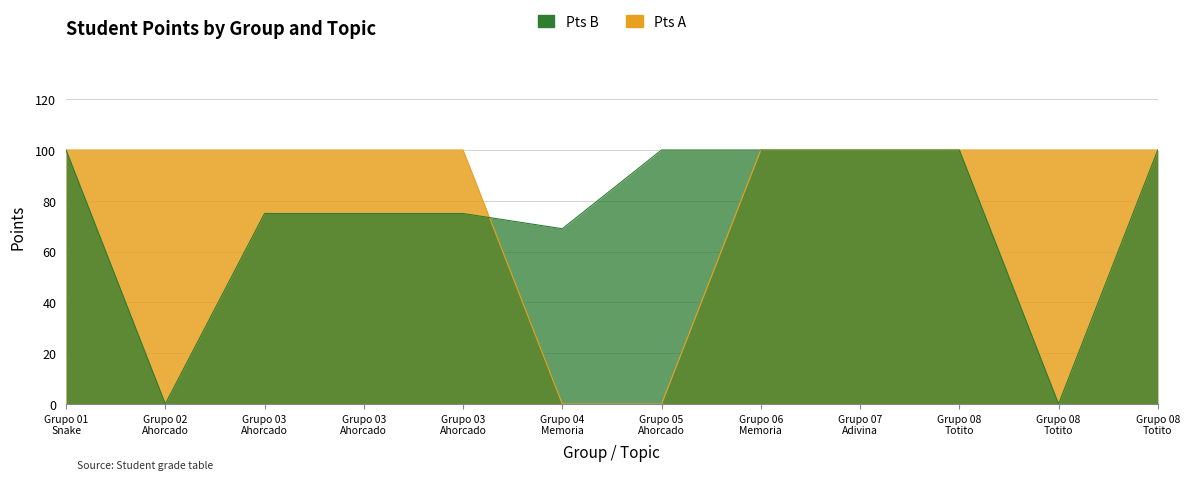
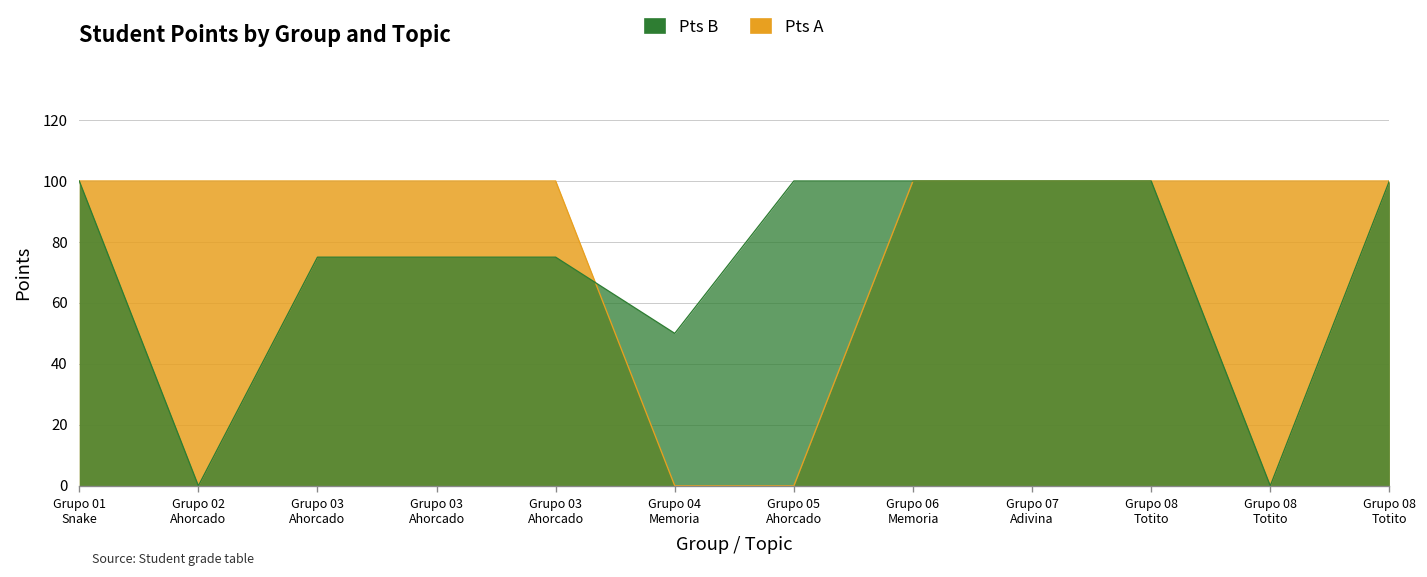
Pts B, Grupo 04 Memoria: 69 -> 50
